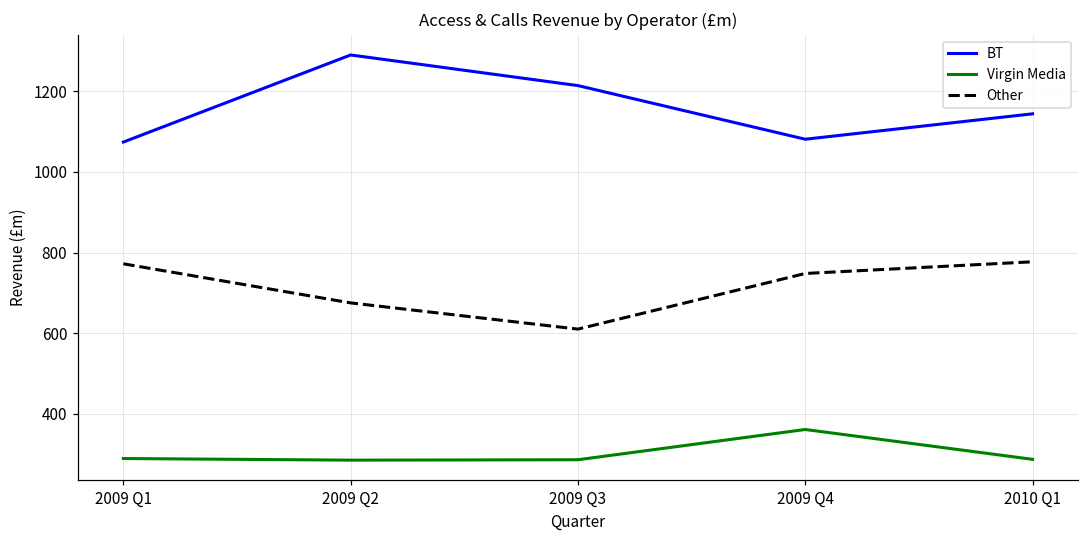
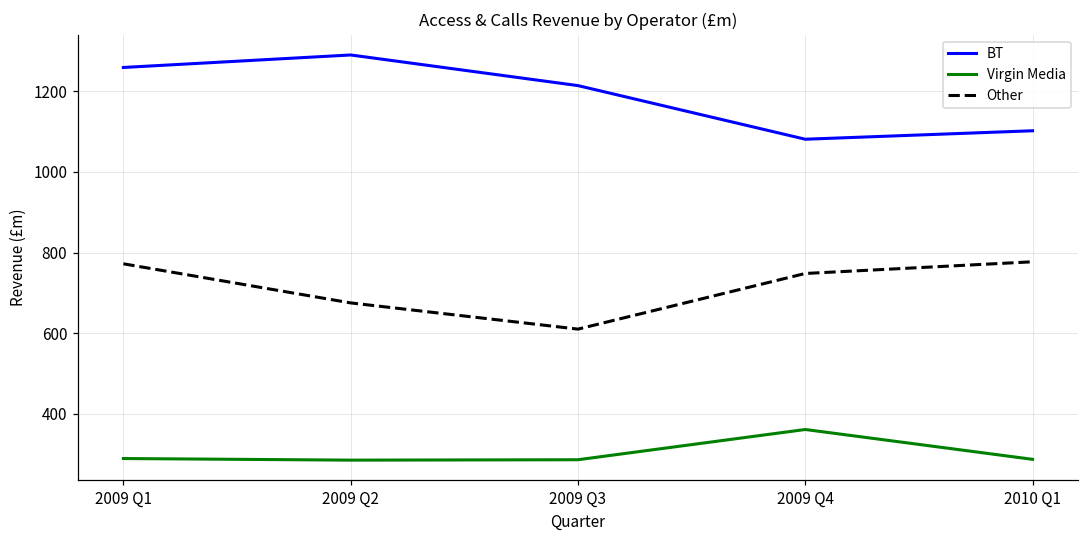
BT, 2009 Q1: 1070 -> 1260
BT, 2010 Q1: 1140 -> 1100
